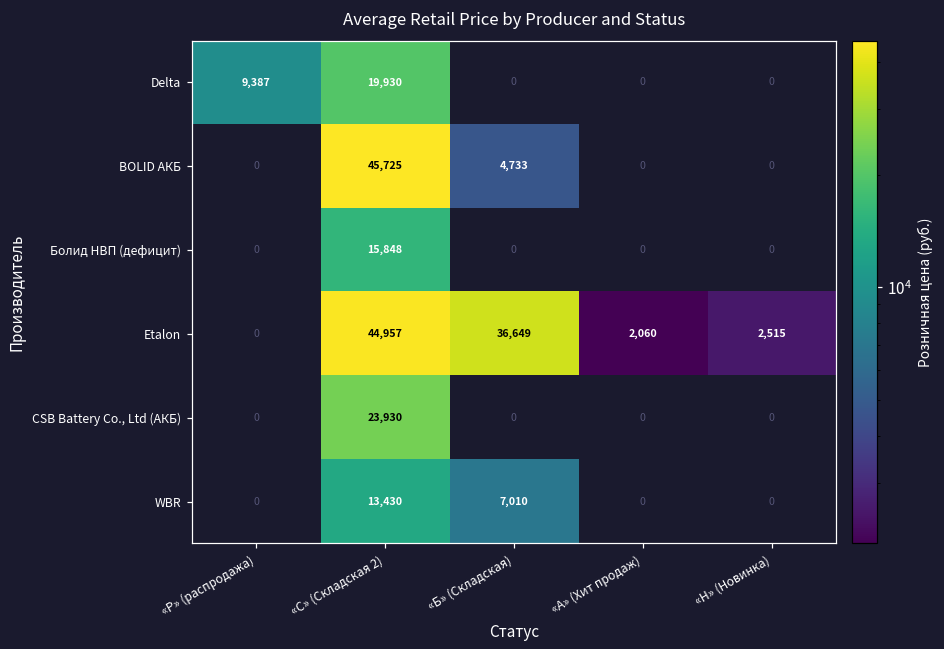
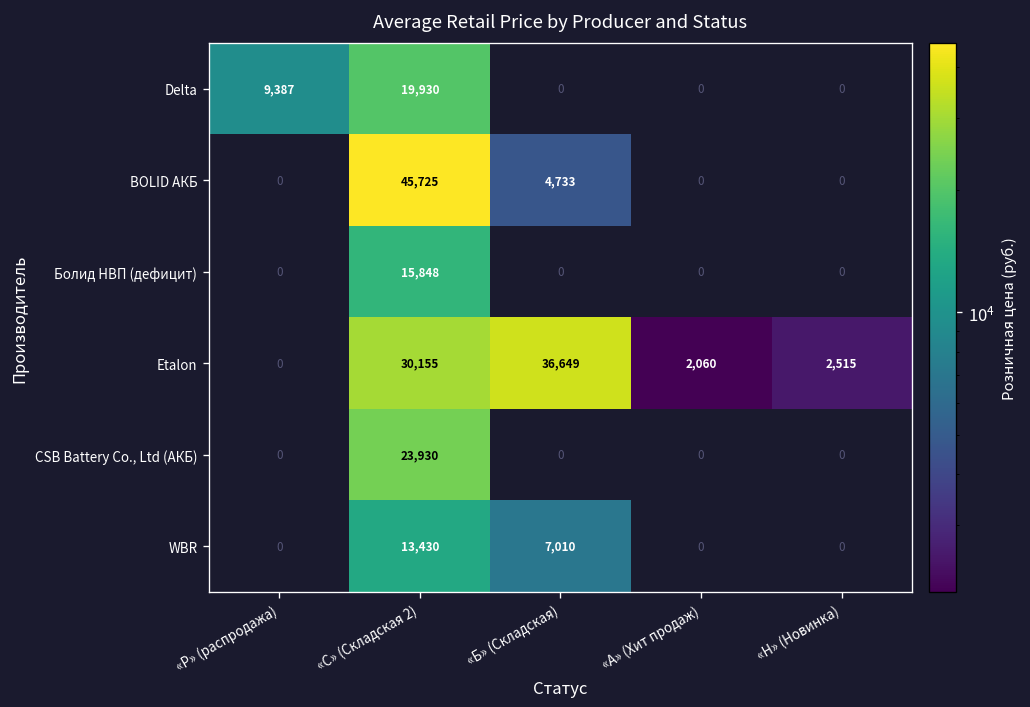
Etalon, «С» (Складская 2): 44,957 -> 30,155
